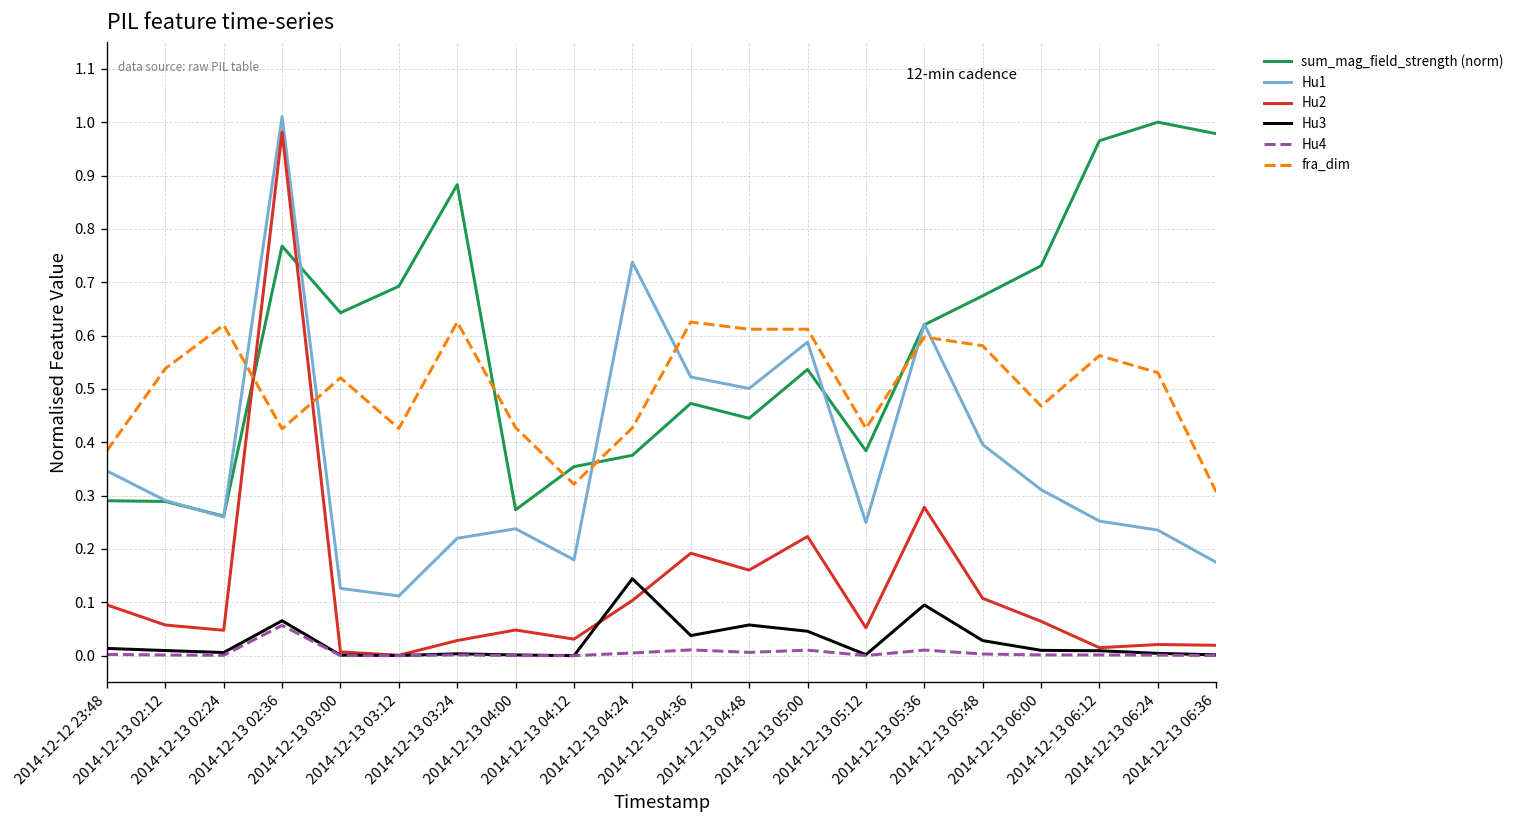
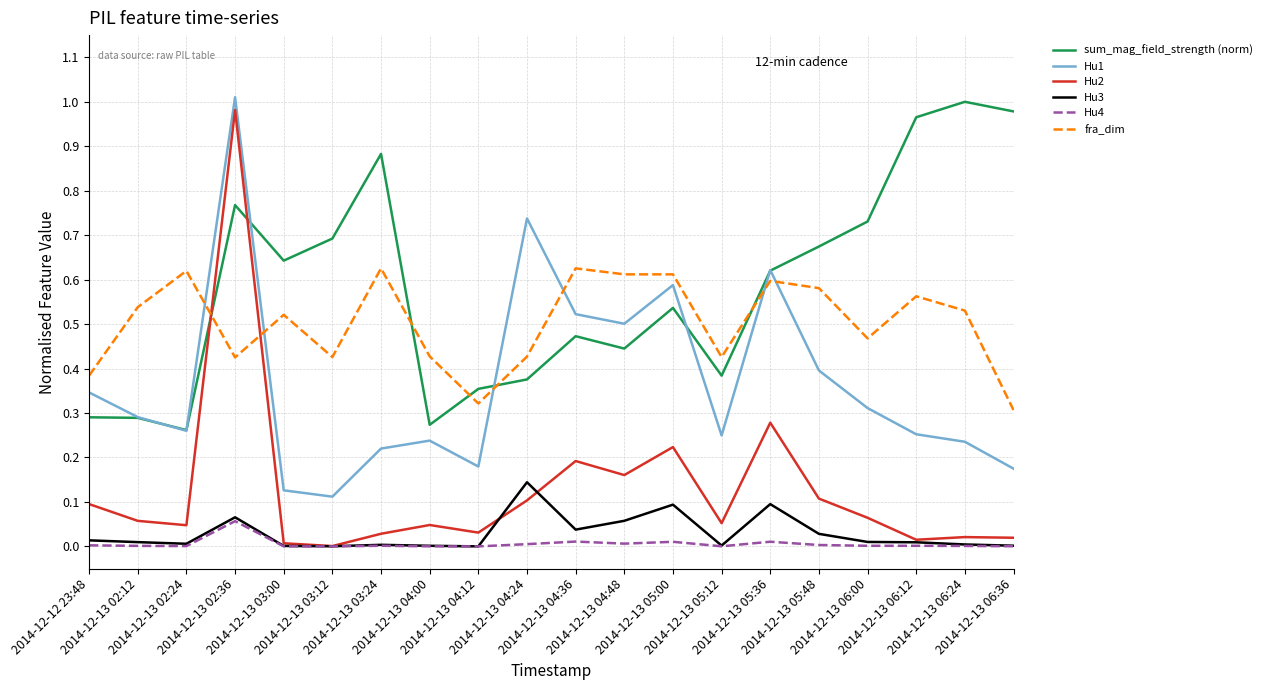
Hu3, 2014-12-13 05:00: 0.05 -> 0.09
